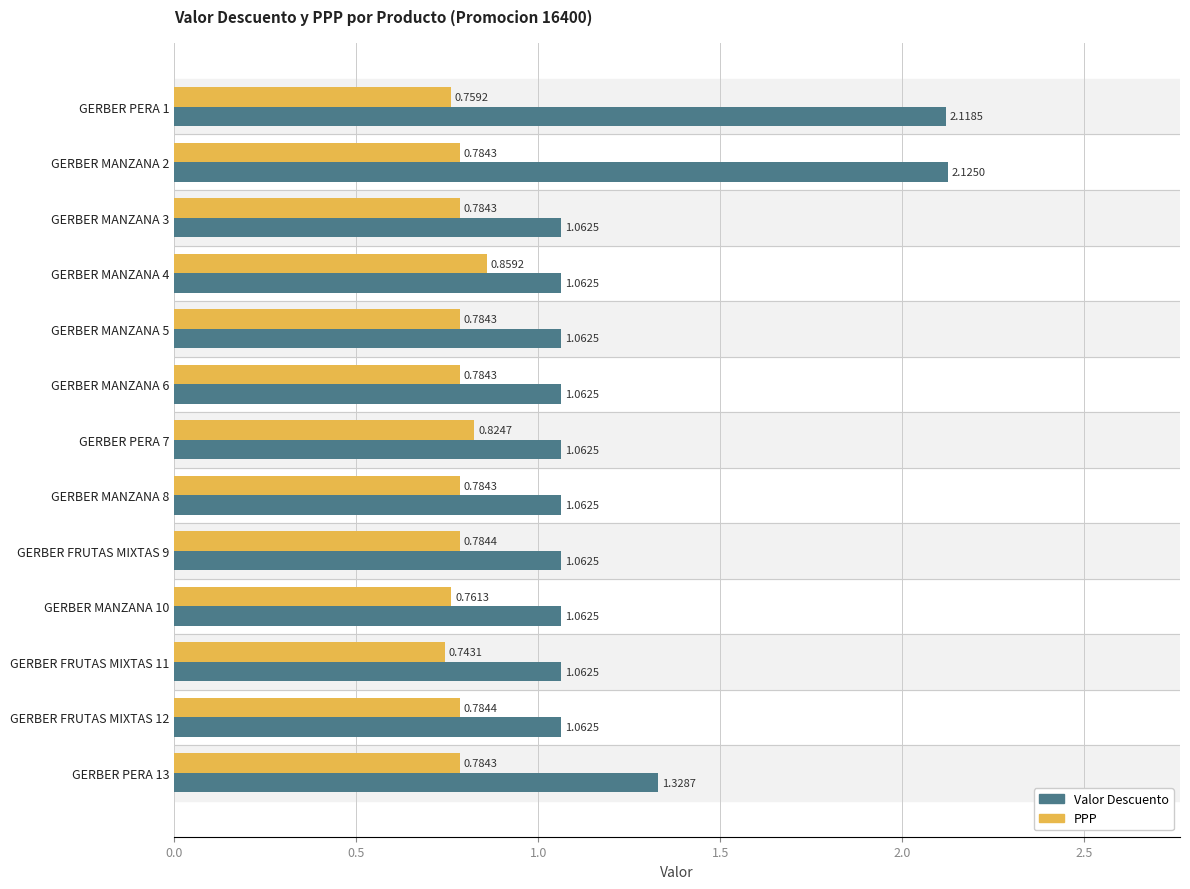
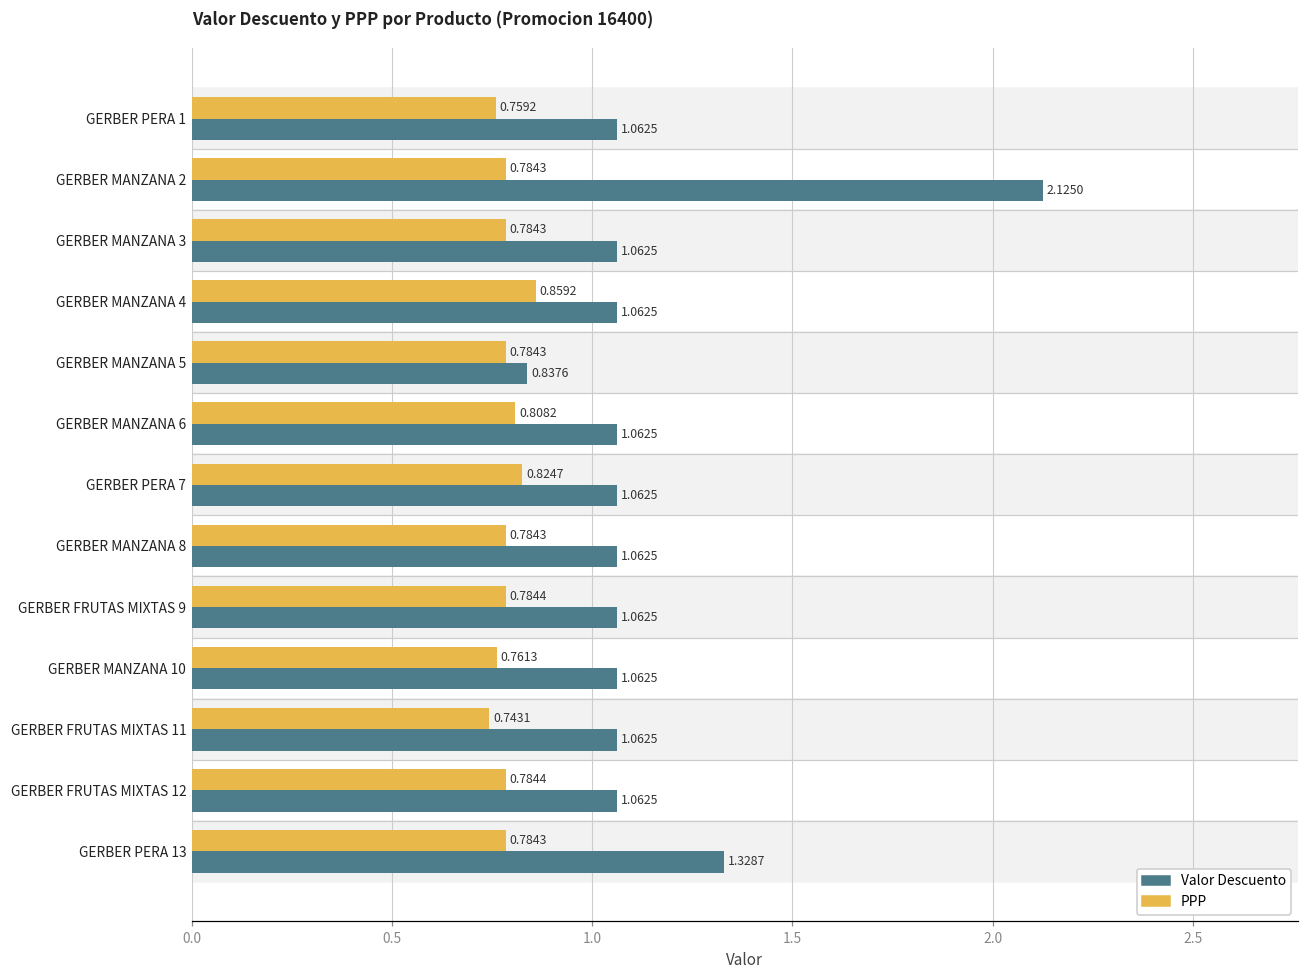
Valor Descuento, GERBER PERA 1: 2.1185 -> 1.0625
Valor Descuento, GERBER MANZANA 5: 1.0625 -> 0.8376
PPP, GERBER MANZANA 6: 0.7843 -> 0.8082
